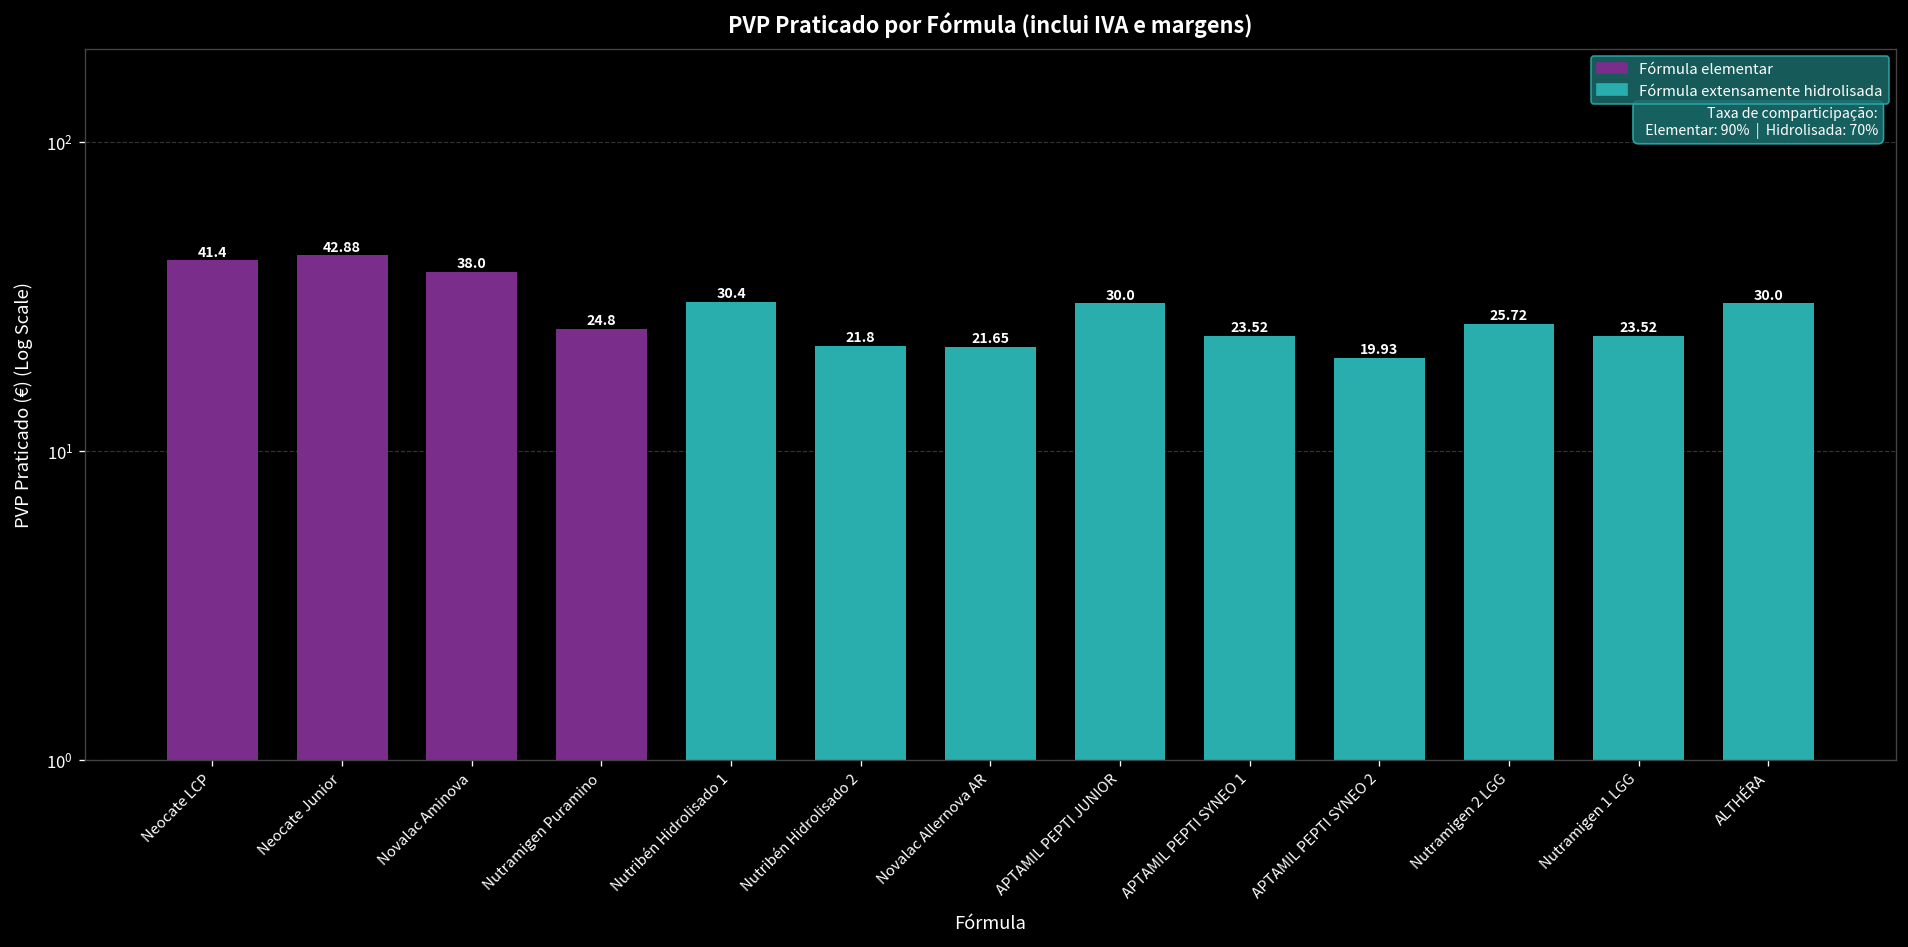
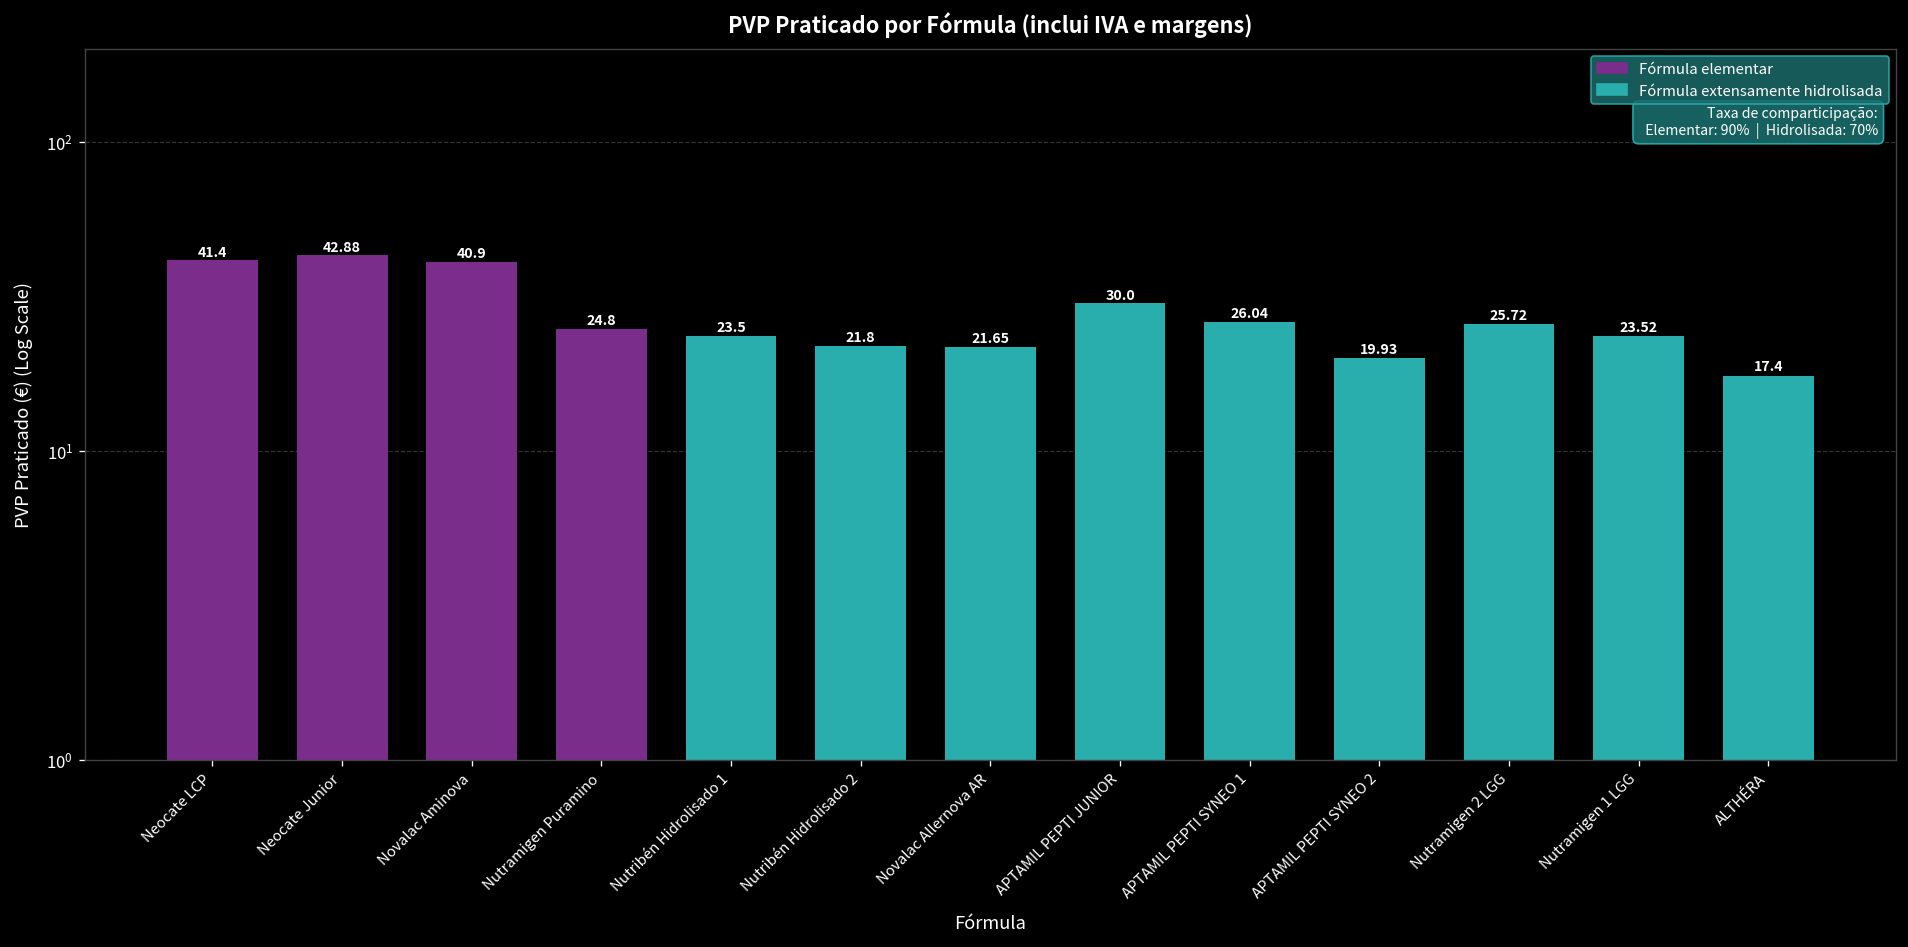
Novalac Aminova: 38.0 -> 40.9
Nutribén Hidrolisado 1: 30.4 -> 23.5
APTAMIL PEPTI SYNEO 1: 23.52 -> 26.04
ALTHÉRA: 30.0 -> 17.4
